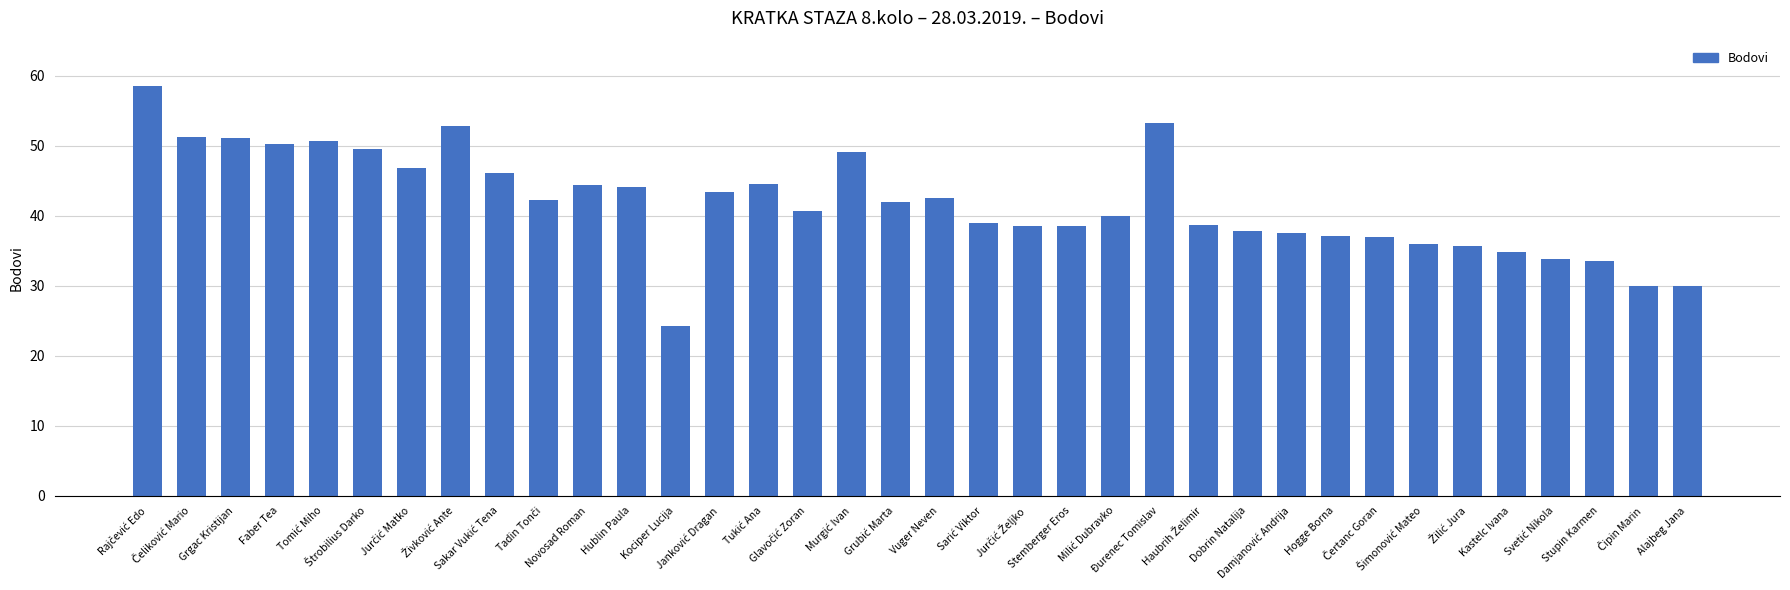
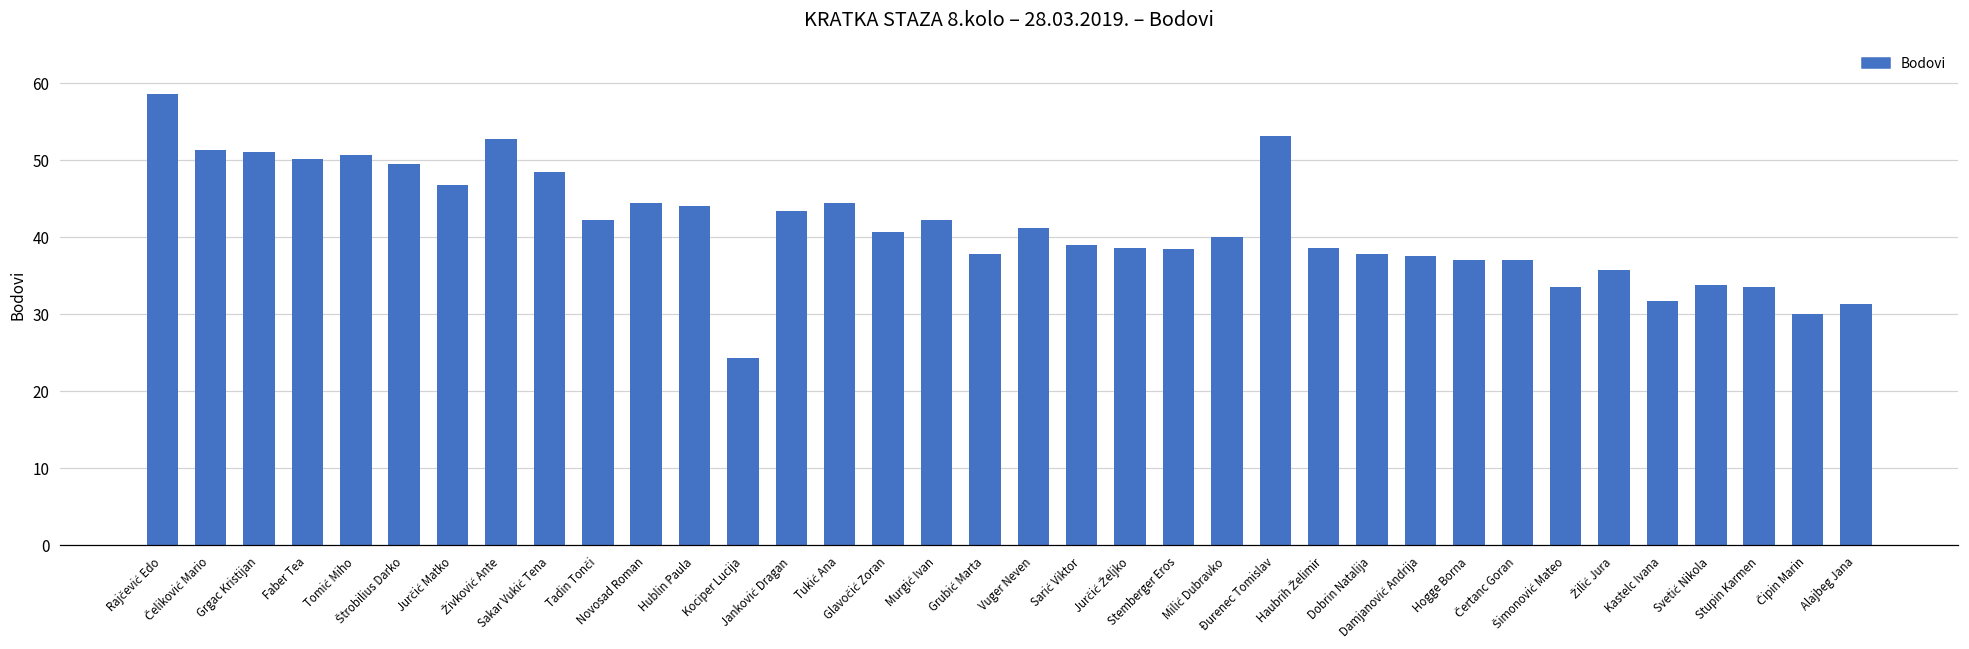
Sakar Vukić Tena: 46 -> 48
Murgić Ivan: 49 -> 42
Grubić Marta: 42 -> 38
Vuger Neven: 43 -> 41
Šimonović Mateo: 36 -> 34
Kastelc Ivana: 35 -> 32
Alajbeg Jana: 30 -> 31
